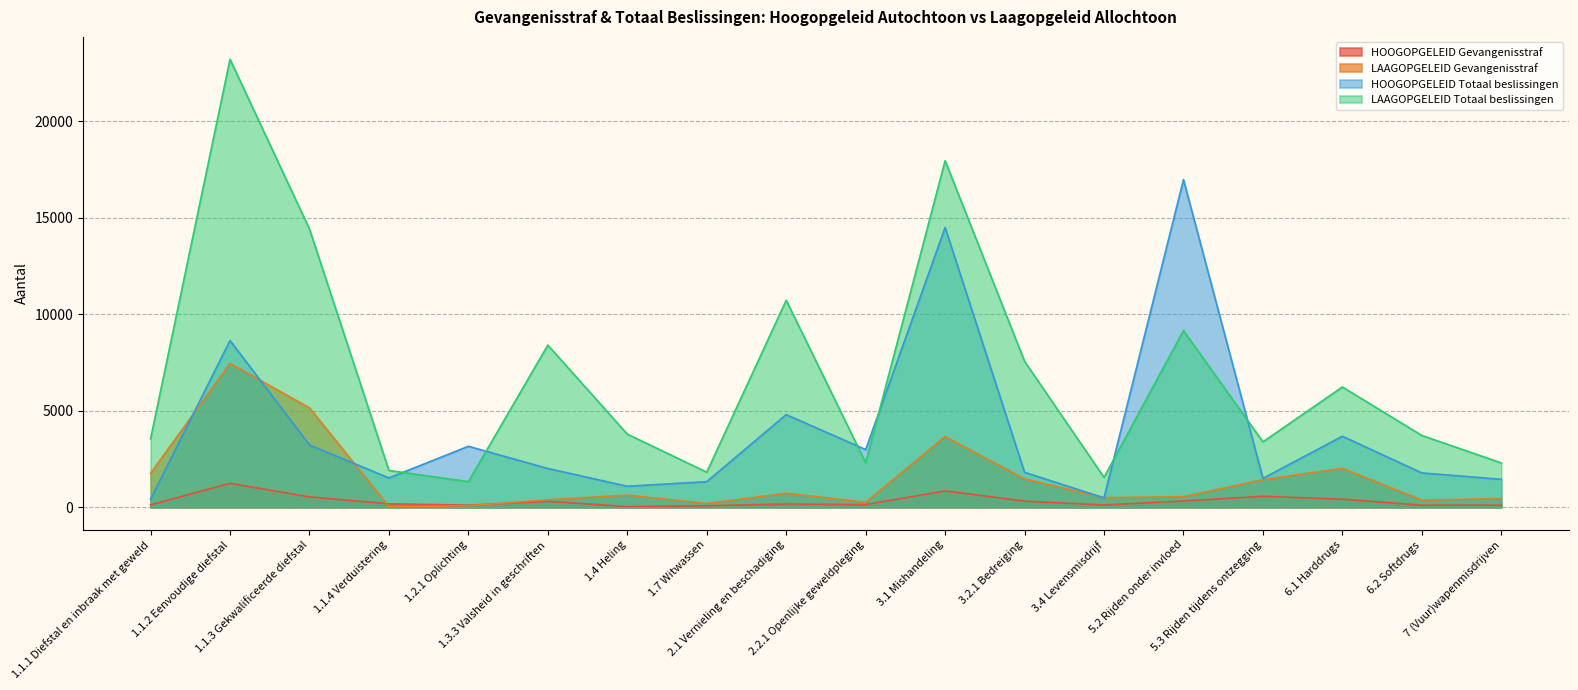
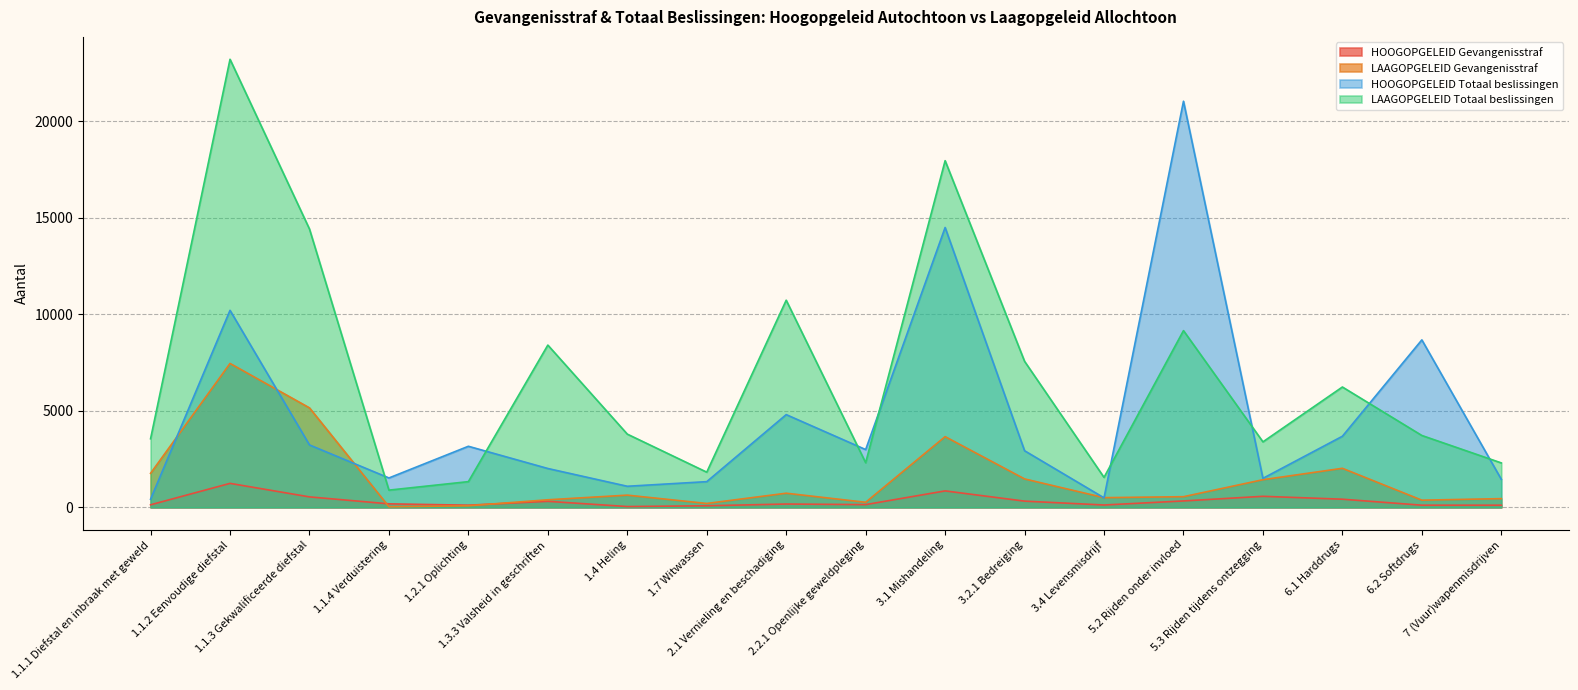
HOOGOPGELEID Totaal beslissingen, 1.1.2 Eenvoudige diefstal: 8600 -> 10200
LAAGOPGELEID Totaal beslissingen, 1.1.4 Verduistering: 1900 -> 900
HOOGOPGELEID Totaal beslissingen, 3.2.1 Bedreiging: 1800 -> 2900
HOOGOPGELEID Totaal beslissingen, 5.2 Rijden onder invloed: 17000 -> 21000
HOOGOPGELEID Totaal beslissingen, 6.2 Softdrugs: 1800 -> 8700
